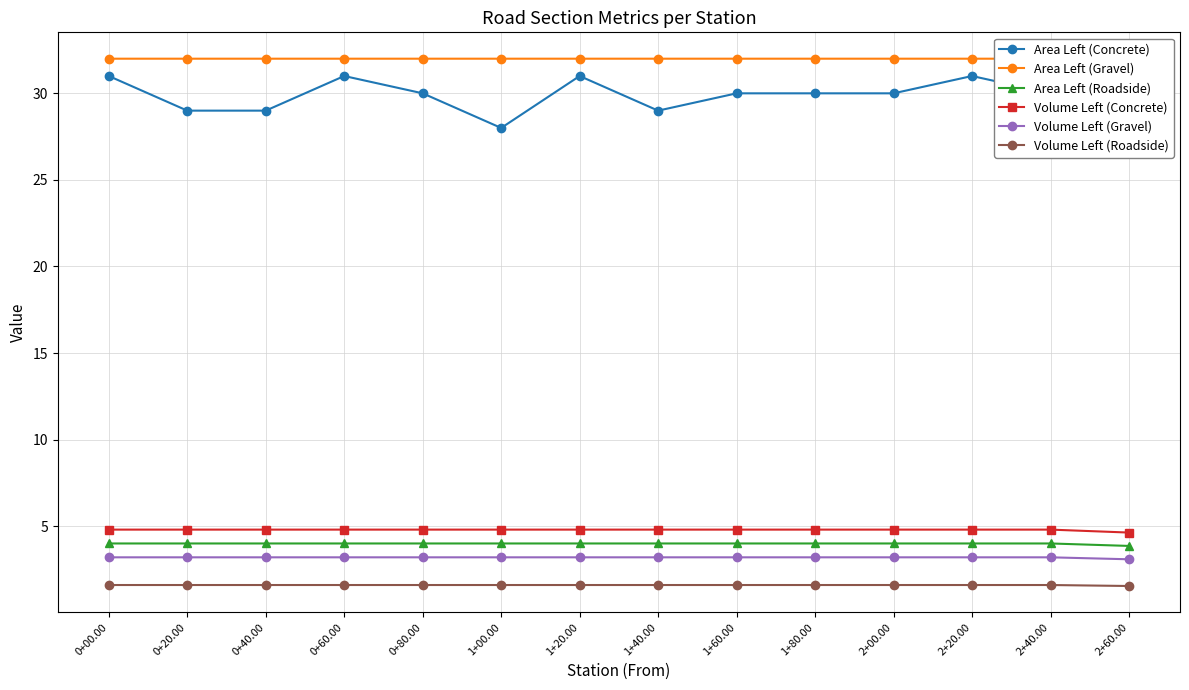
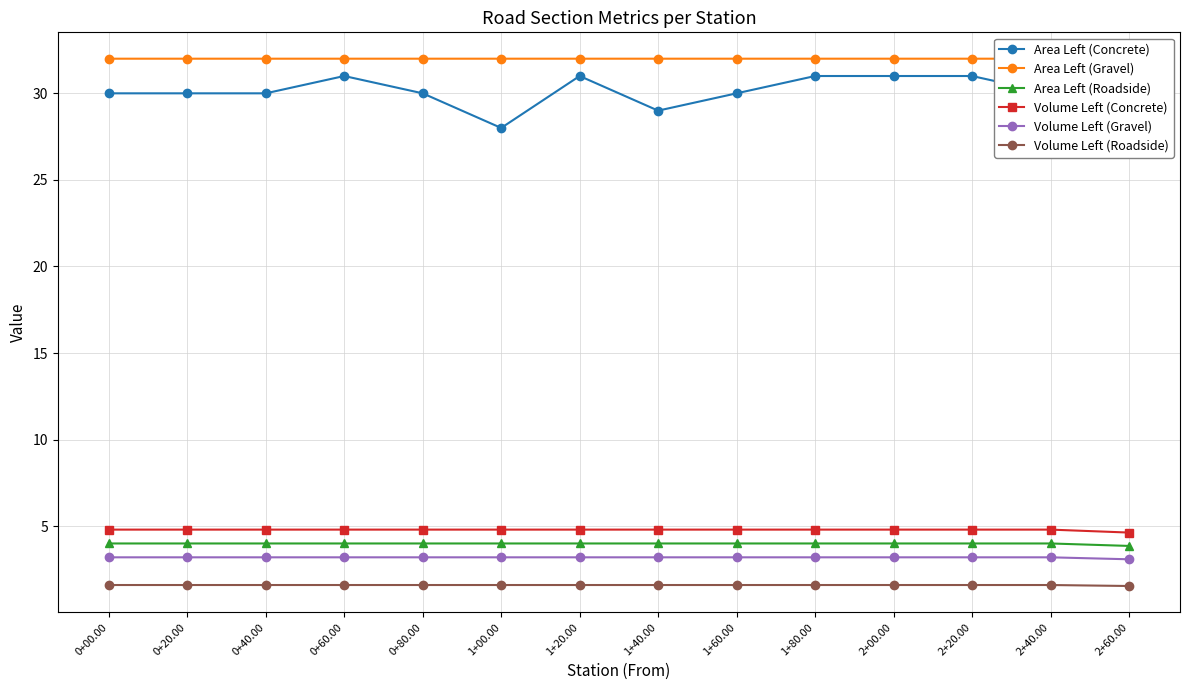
Area Left (Concrete), 0+00.00: 31 -> 30
Area Left (Concrete), 0+20.00: 29 -> 30
Area Left (Concrete), 0+40.00: 29 -> 30
Area Left (Concrete), 1+80.00: 30 -> 31
Area Left (Concrete), 2+00.00: 30 -> 31
